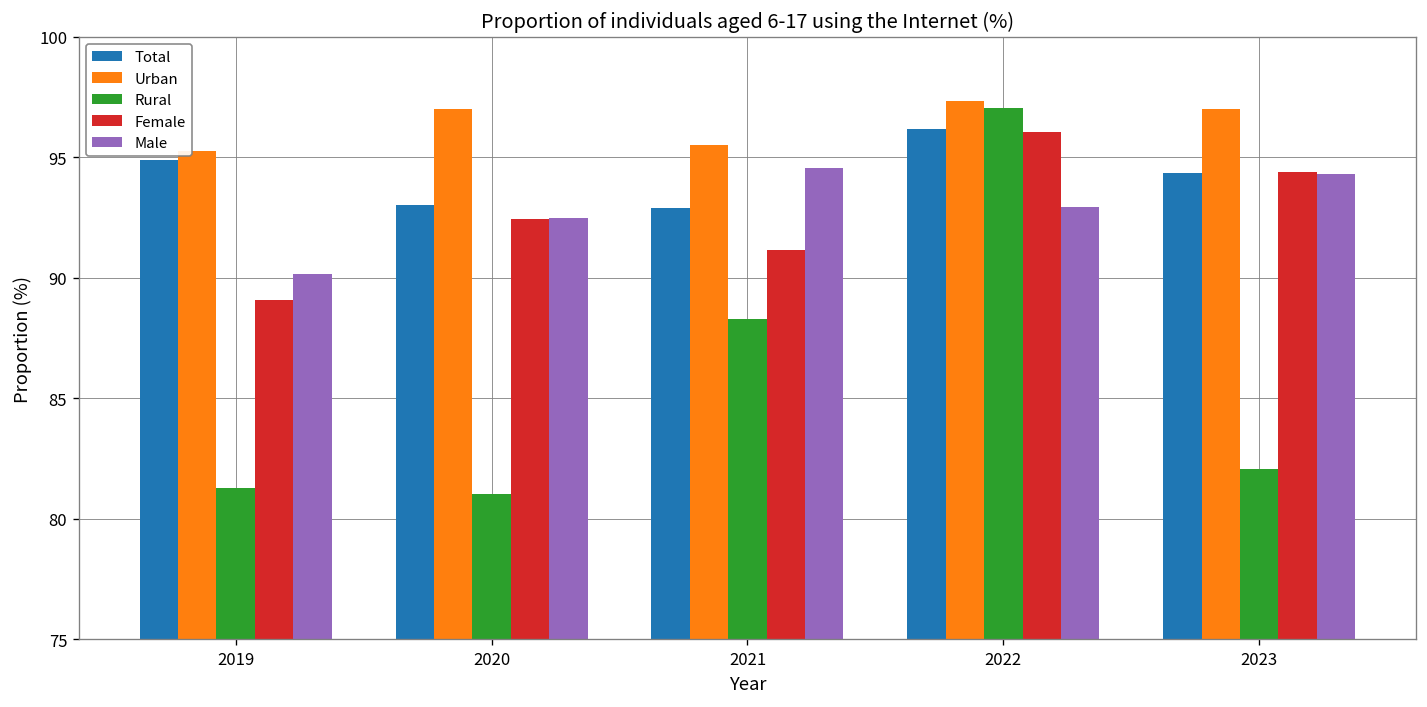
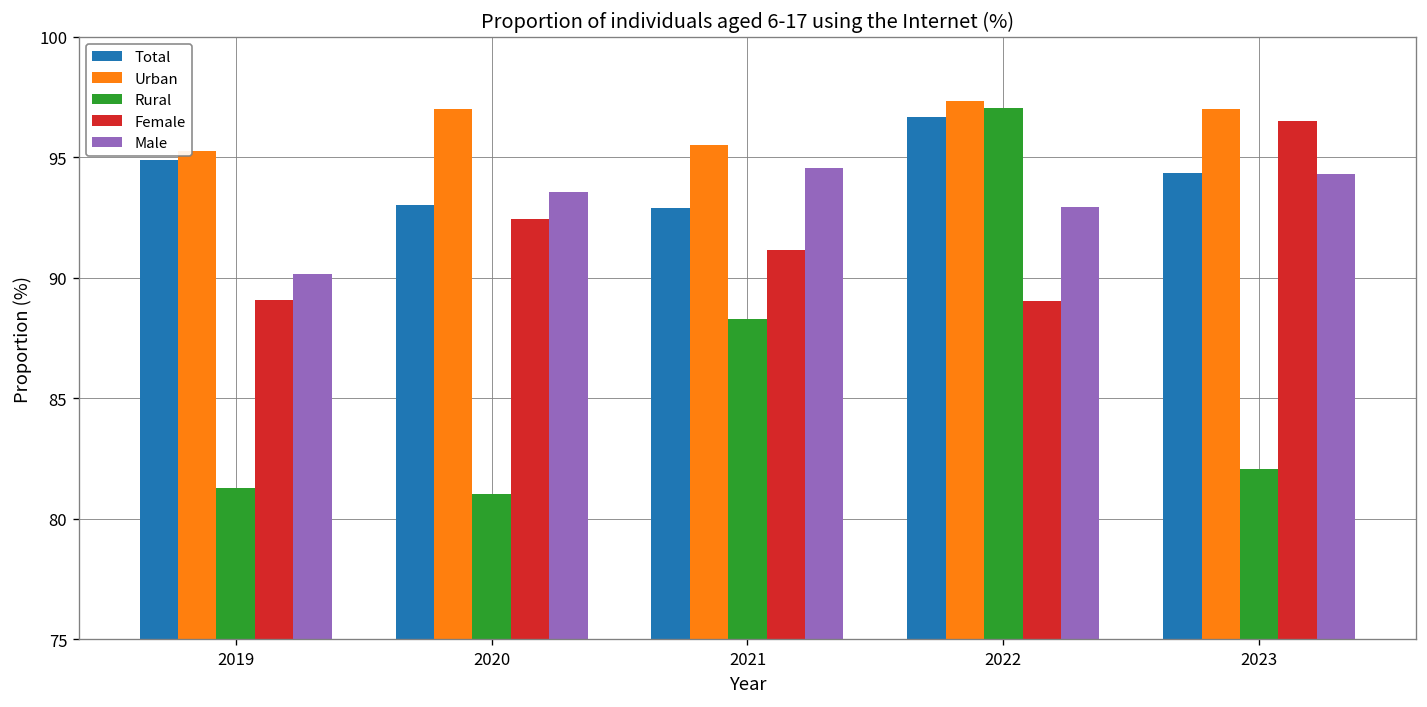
Male, 2020: 92.5 -> 93.6
Total, 2022: 96.2 -> 96.7
Female, 2022: 96.1 -> 89.1
Female, 2023: 94.4 -> 96.5
